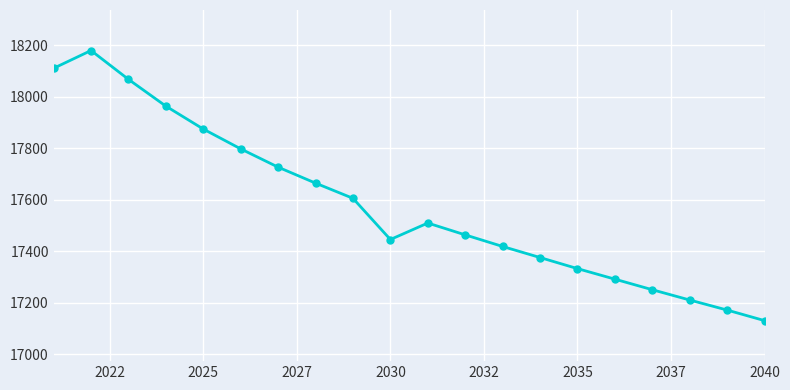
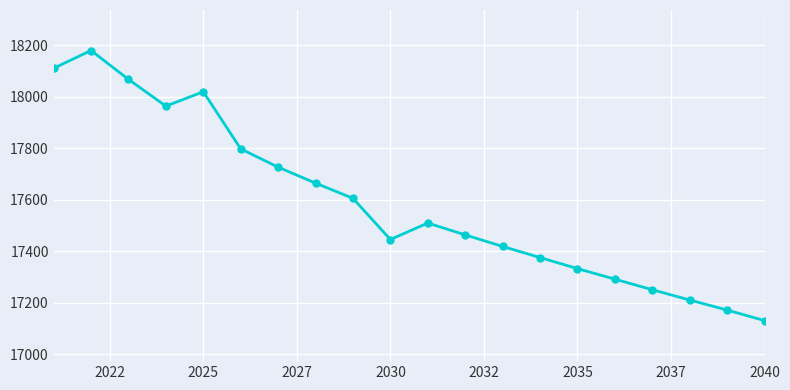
2025: 17880 -> 18020
